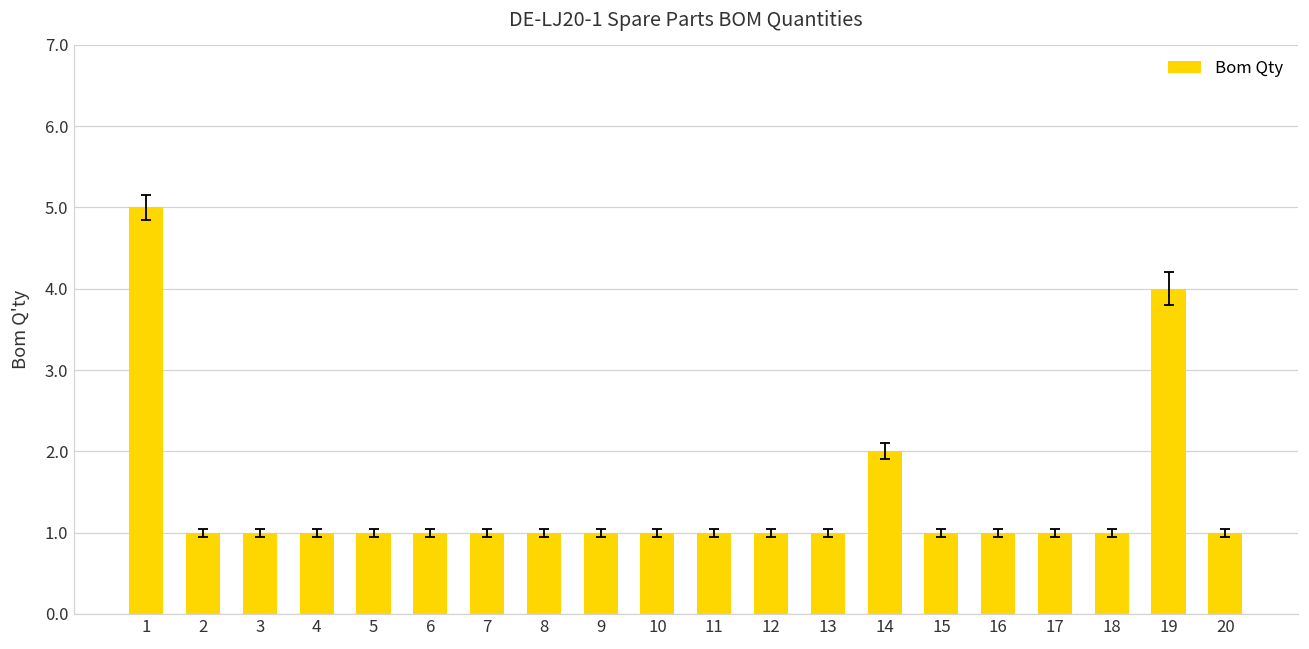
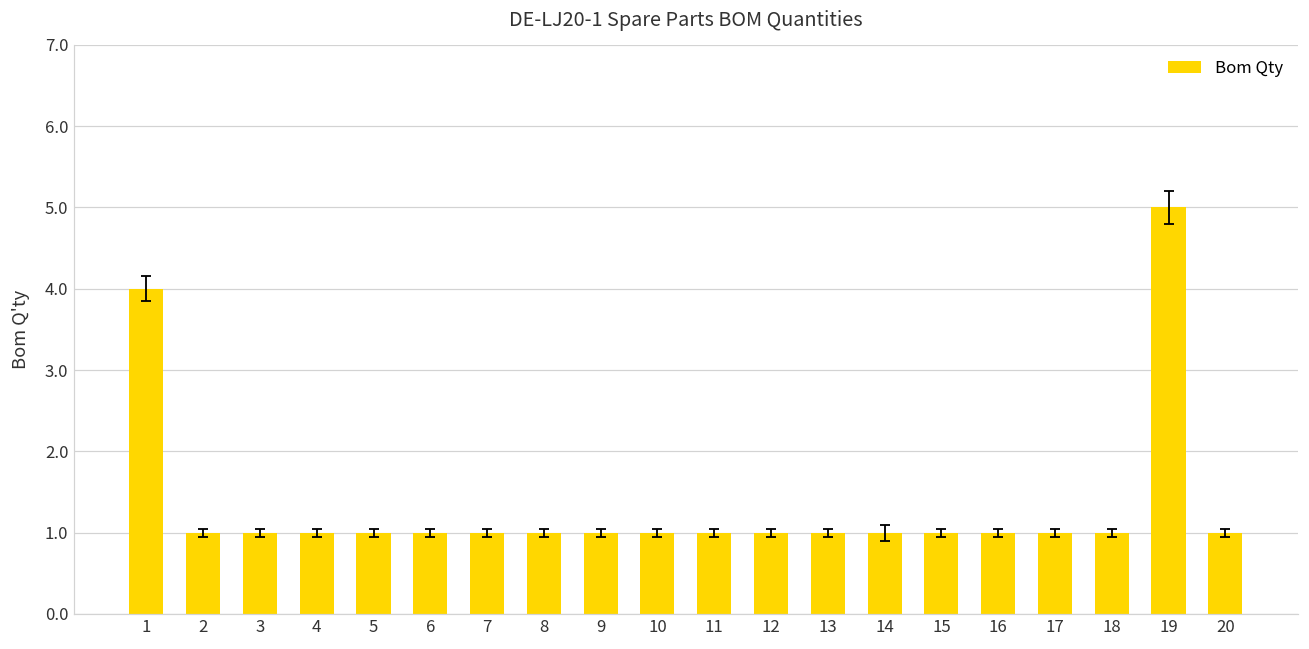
Bom Qty, 1: 5 -> 4
Bom Qty, 14: 2 -> 1
Bom Qty, 19: 4 -> 5
